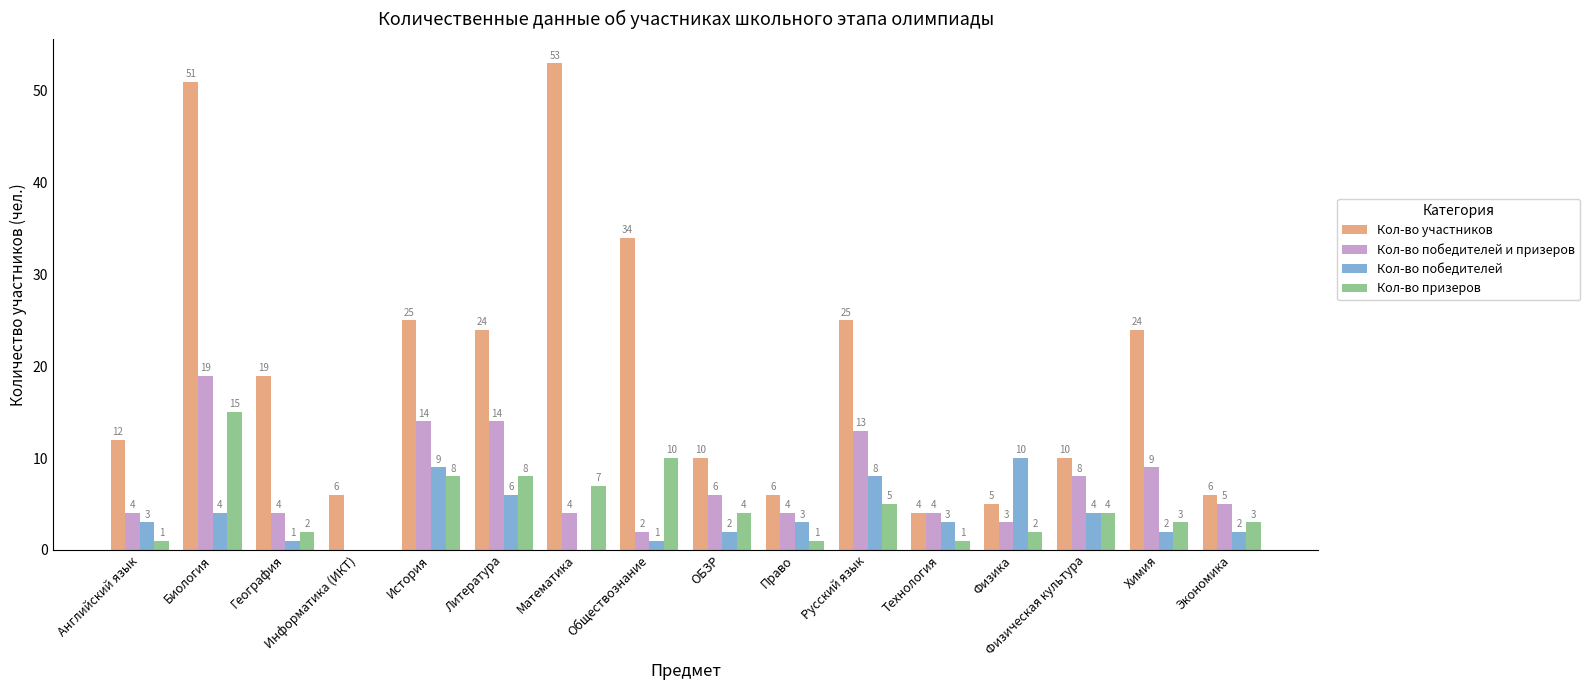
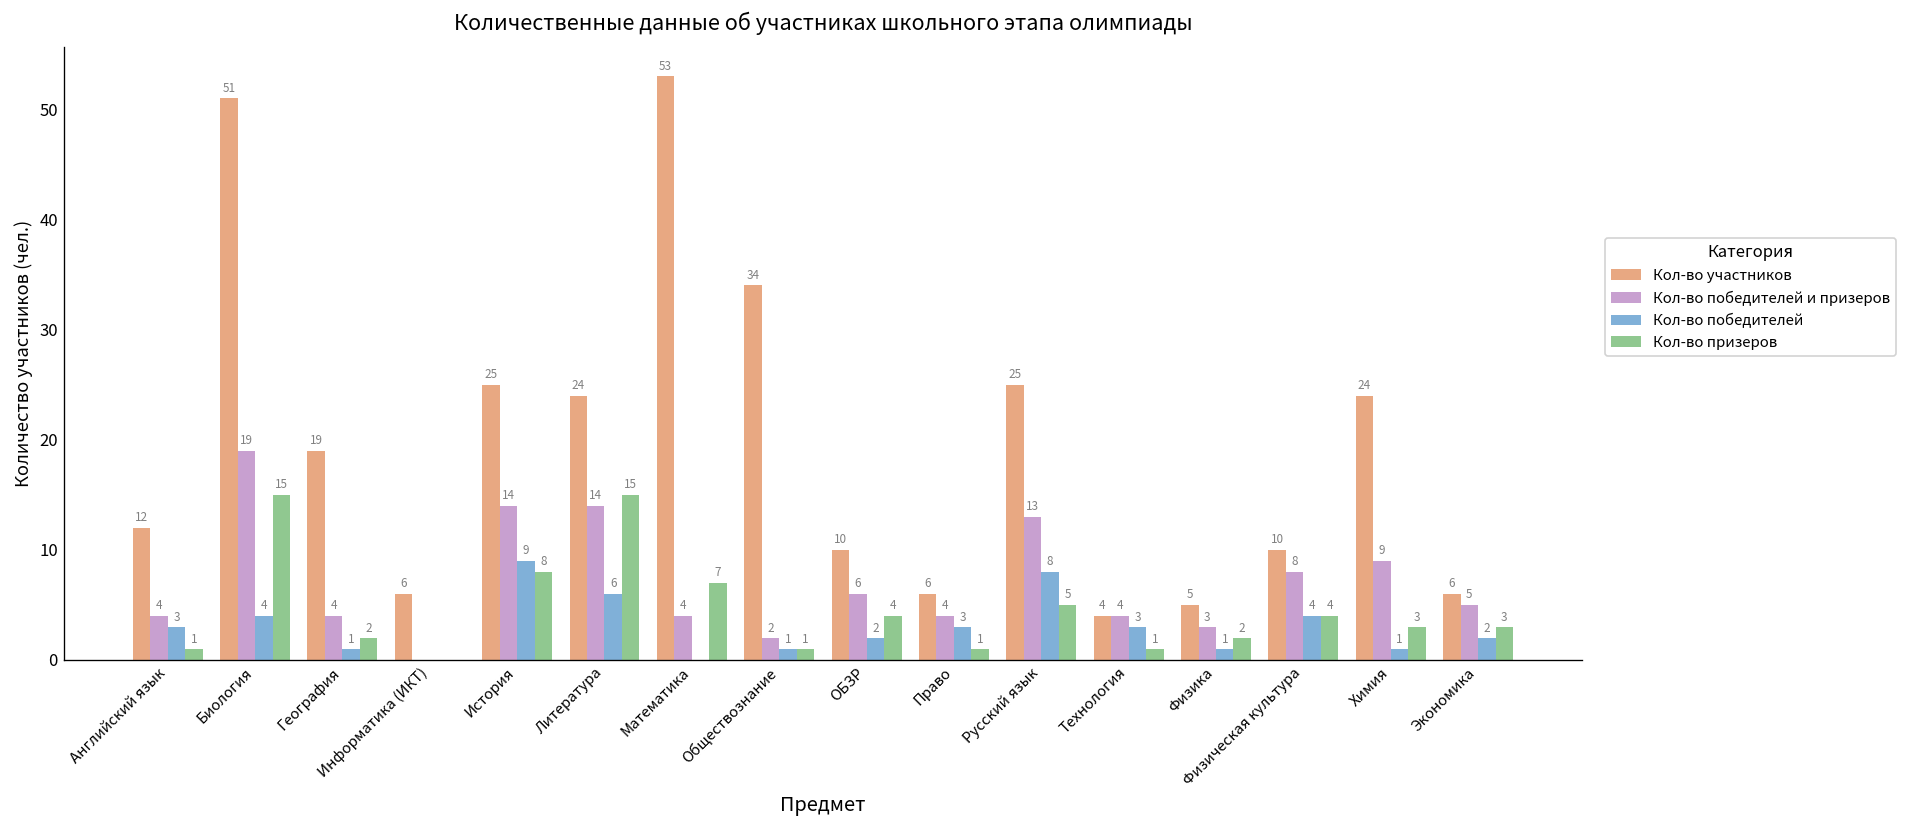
Кол-во призеров, Литература: 8 -> 15
Кол-во призеров, Обществознание: 10 -> 1
Кол-во победителей, Физика: 10 -> 1
Кол-во победителей, Химия: 2 -> 1
